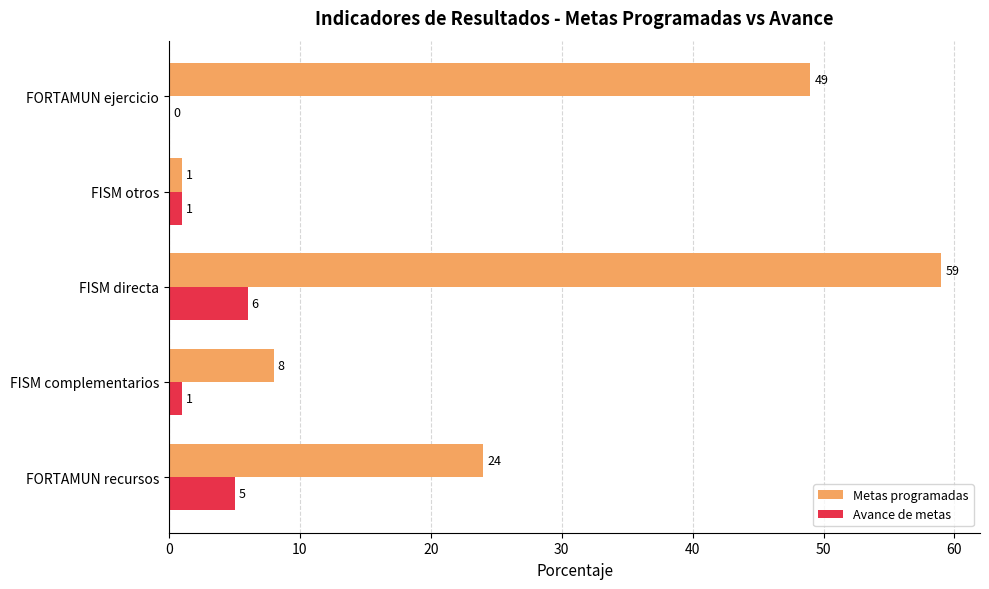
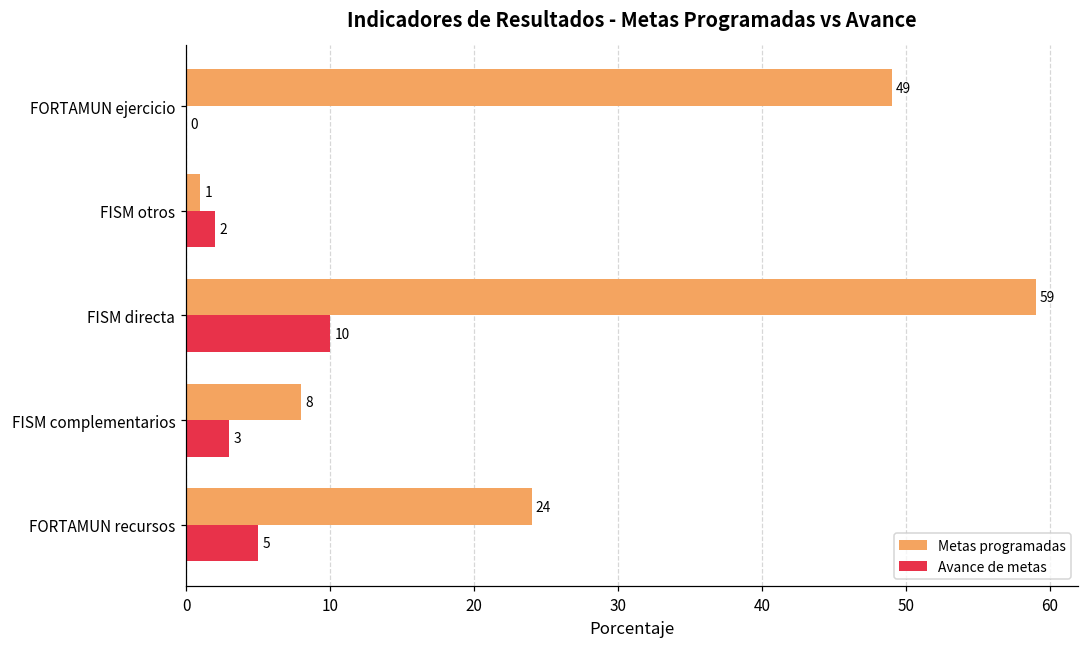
Avance de metas, FISM otros: 1 -> 2
Avance de metas, FISM directa: 6 -> 10
Avance de metas, FISM complementarios: 1 -> 3
